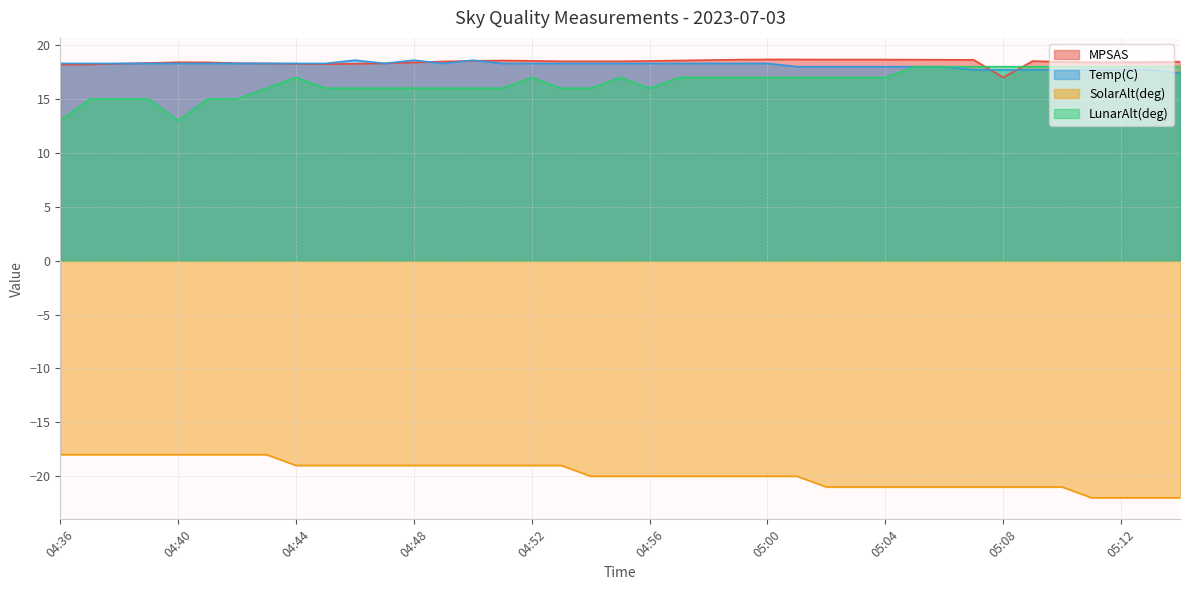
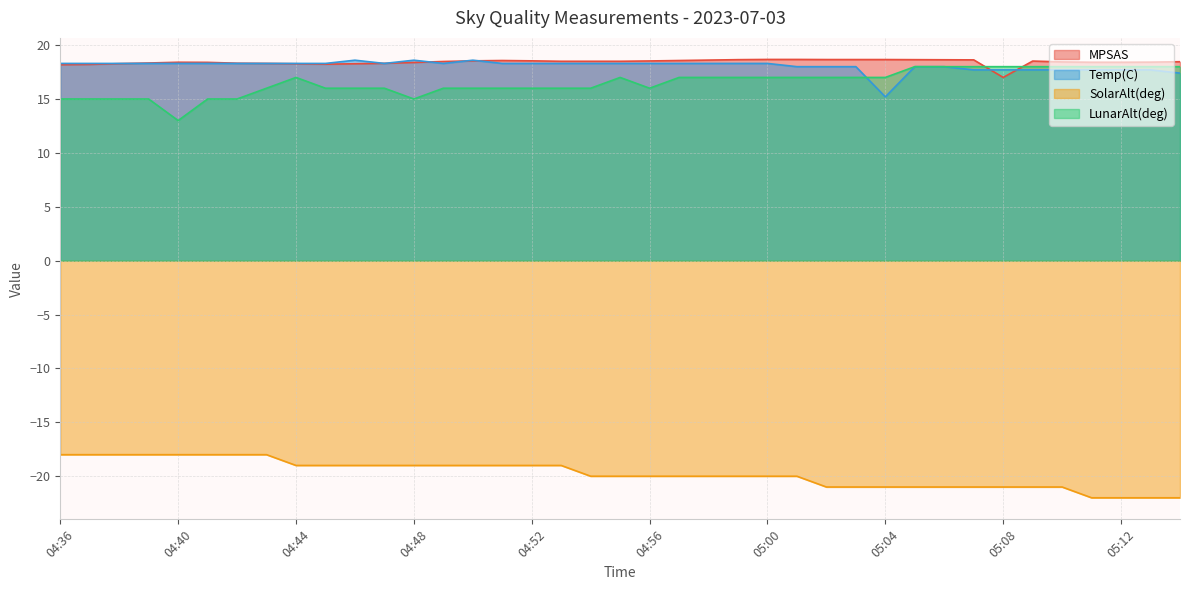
LunarAlt(deg), 04:36: 13 -> 15
LunarAlt(deg), 04:48: 16 -> 15
LunarAlt(deg), 04:52: 17 -> 16
Temp(C), 05:04: 18.0 -> 15.2
